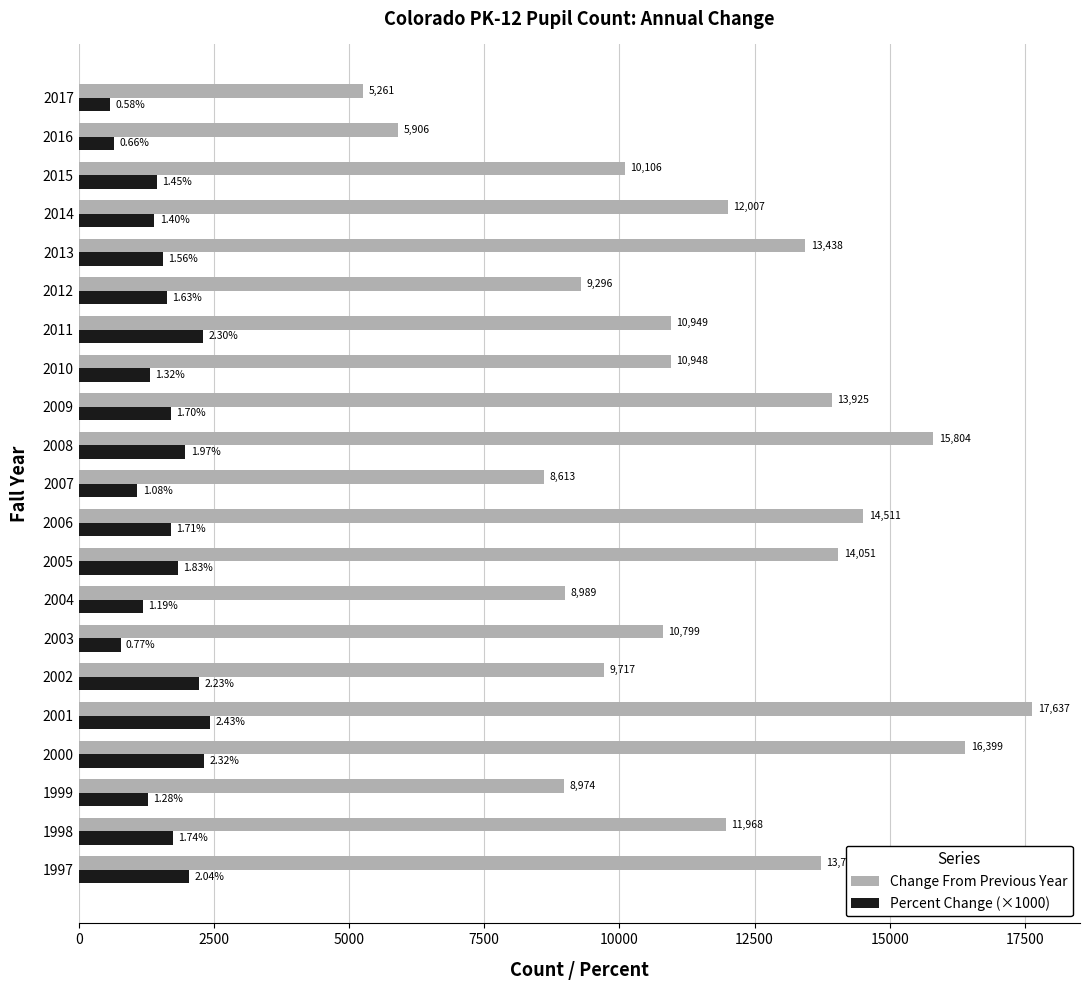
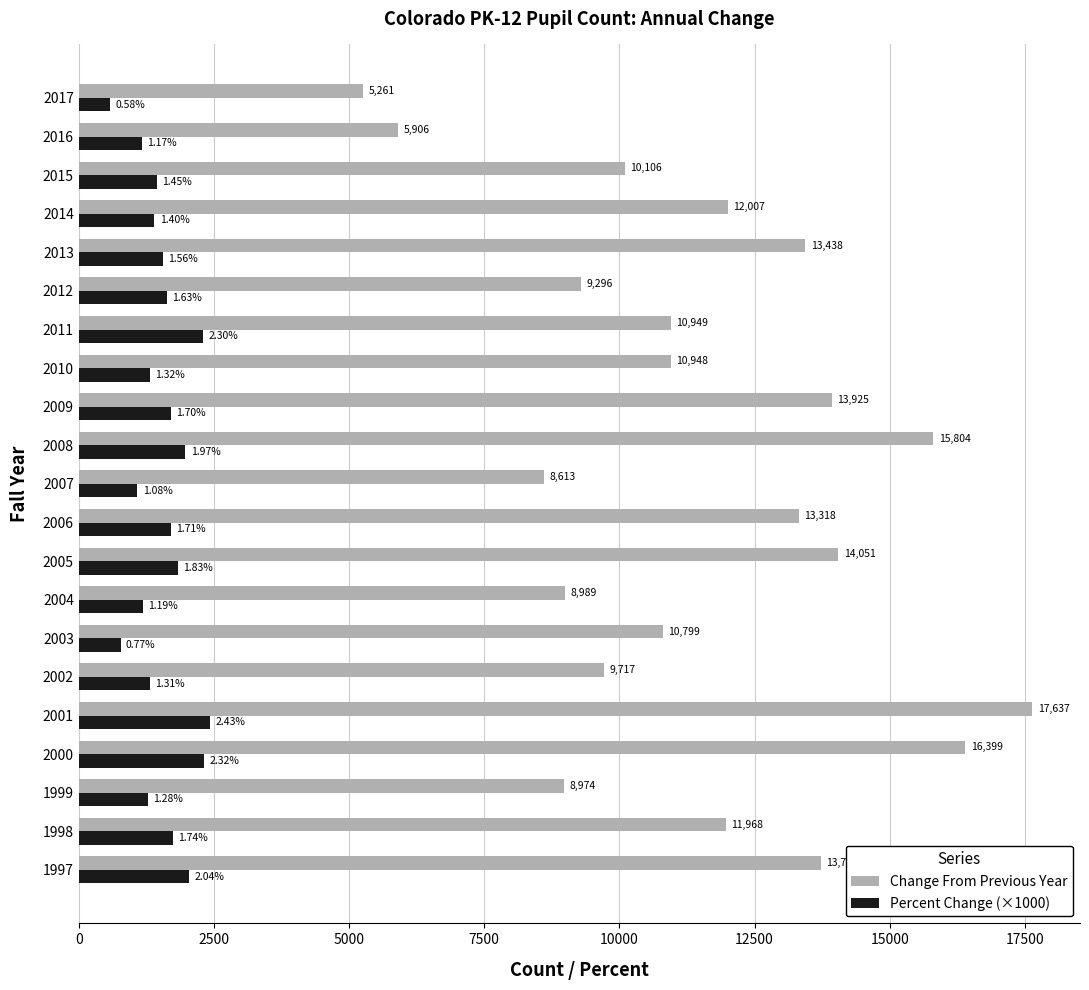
Percent Change (×1000), 2016: 0.66% -> 1.17%
Change From Previous Year, 2006: 14,511 -> 13,318
Percent Change (×1000), 2002: 2.23% -> 1.31%
